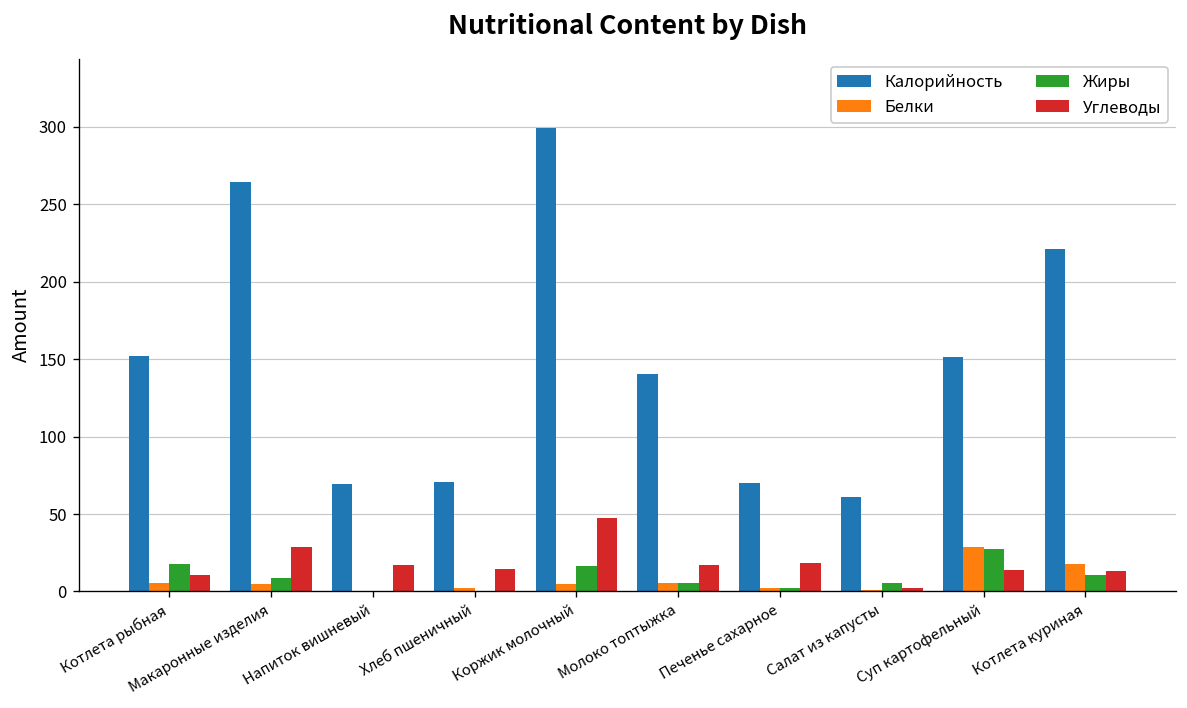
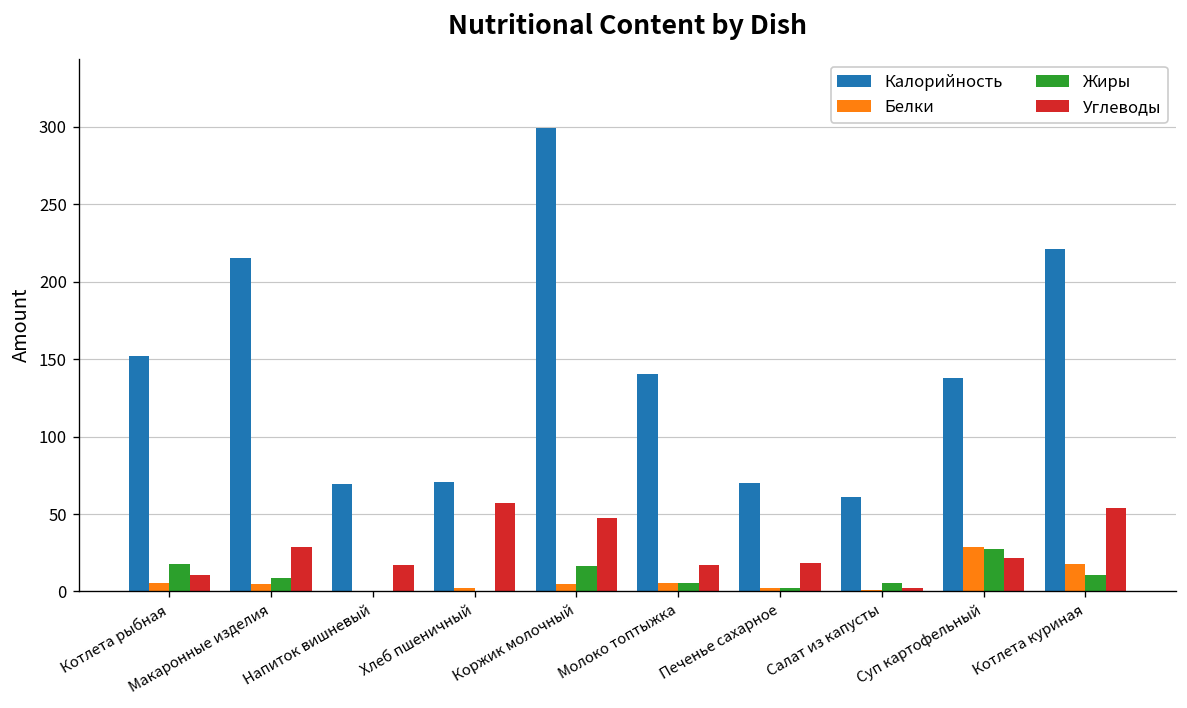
Калорийность, Макаронные изделия: 265 -> 215
Углеводы, Хлеб пшеничный: 15 -> 57
Калорийность, Суп картофельный: 151 -> 138
Углеводы, Суп картофельный: 14 -> 22
Углеводы, Котлета куриная: 13 -> 54
